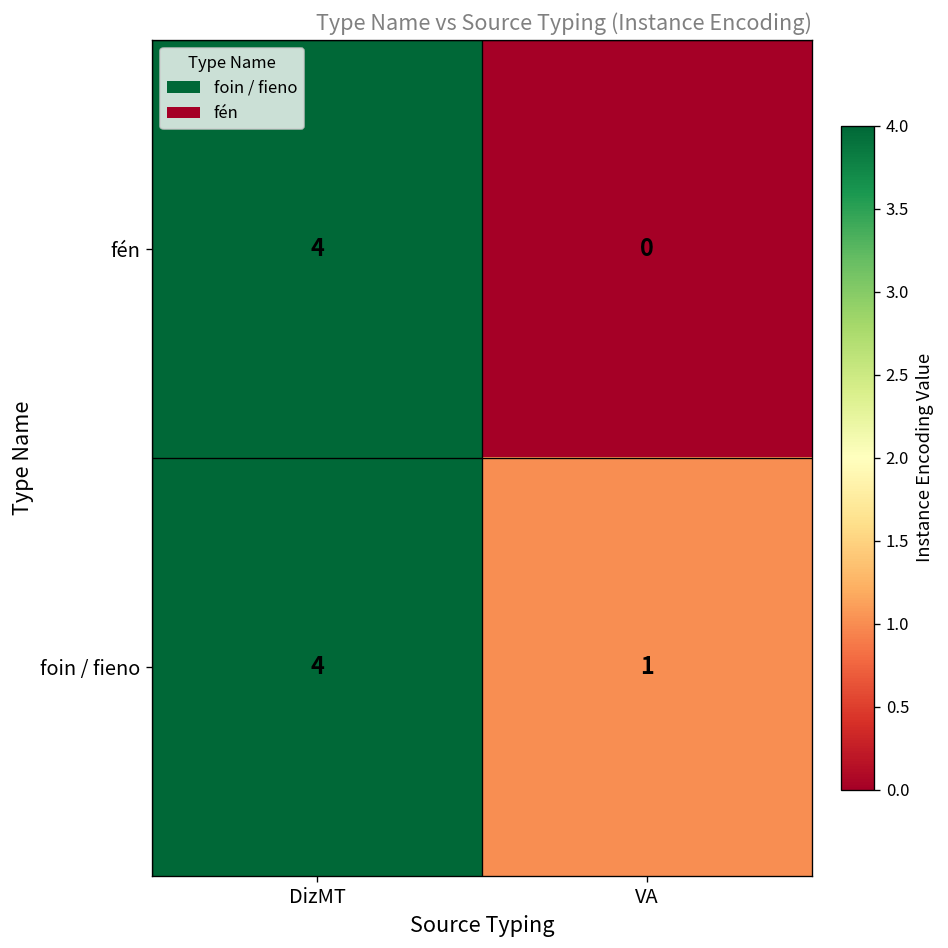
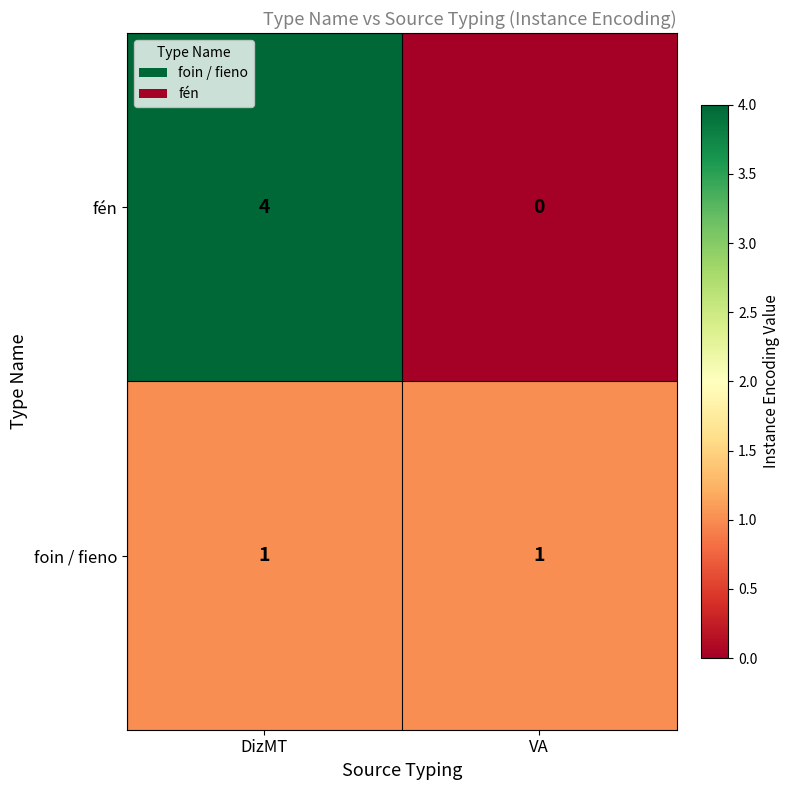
foin / fieno, DizMT: 4 -> 1
